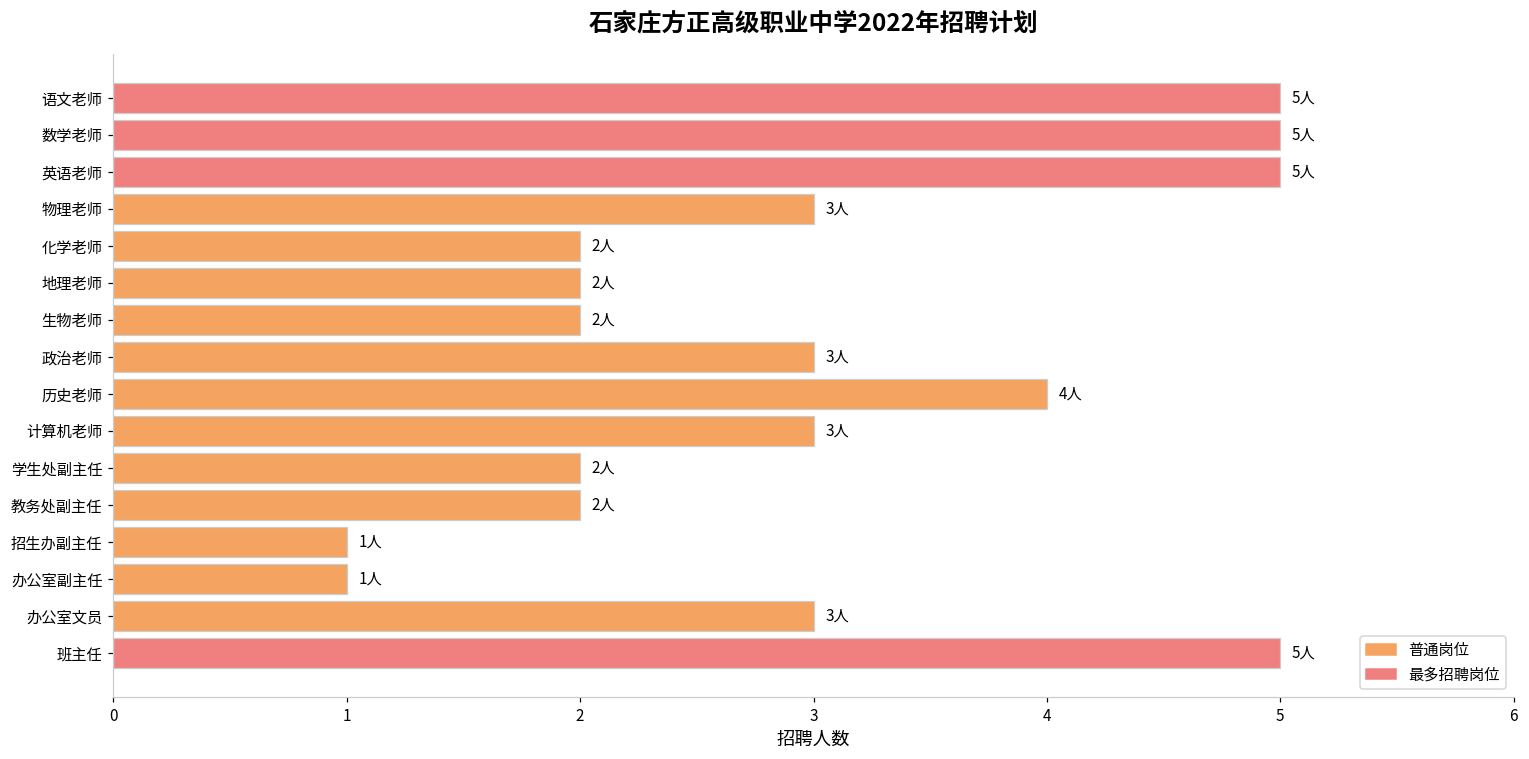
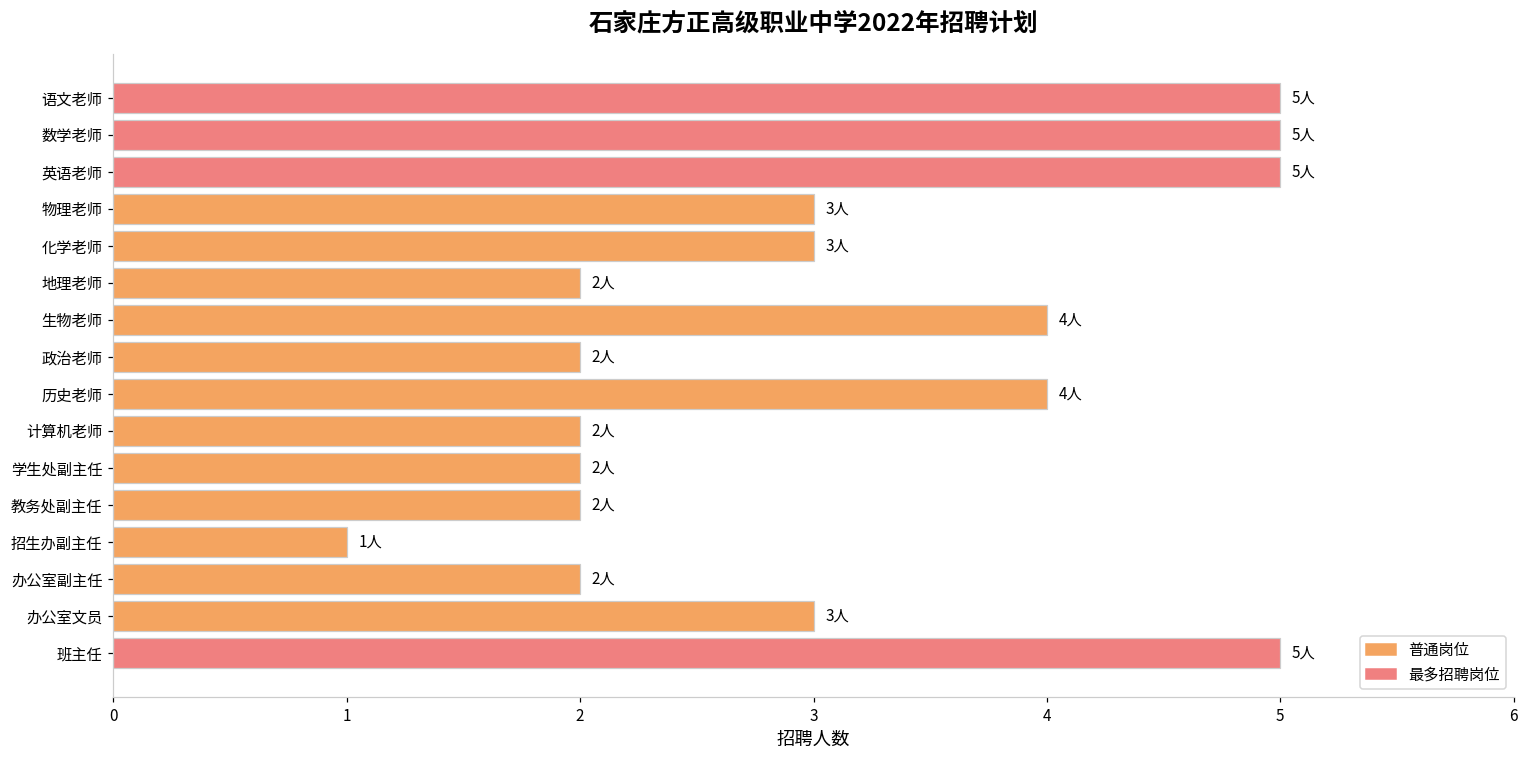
化学老师: 2人 -> 3人
生物老师: 2人 -> 4人
政治老师: 3人 -> 2人
计算机老师: 3人 -> 2人
办公室副主任: 1人 -> 2人
